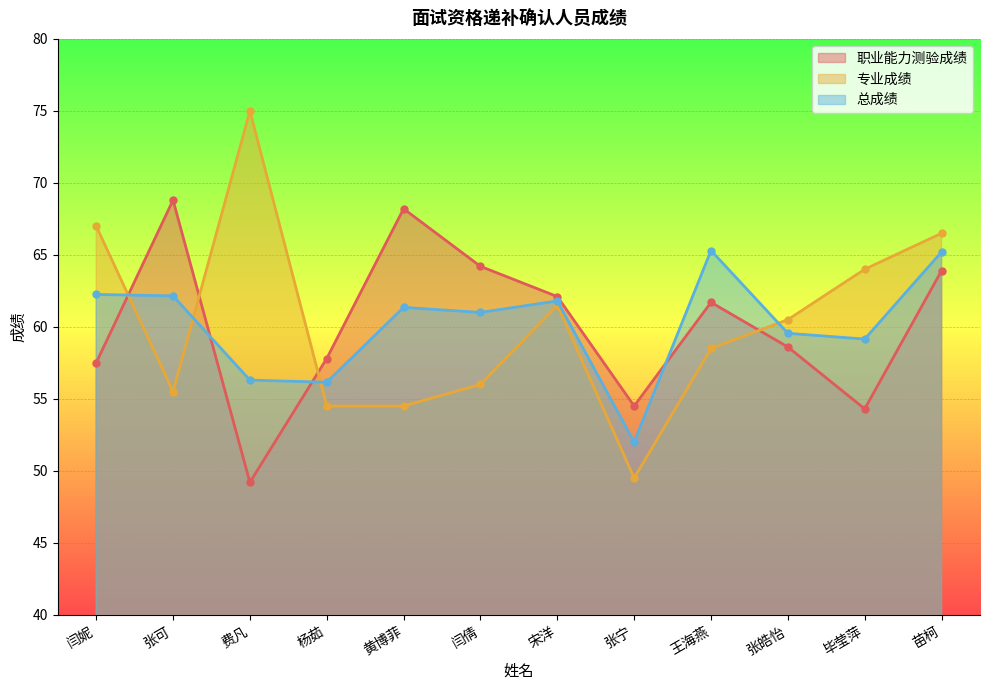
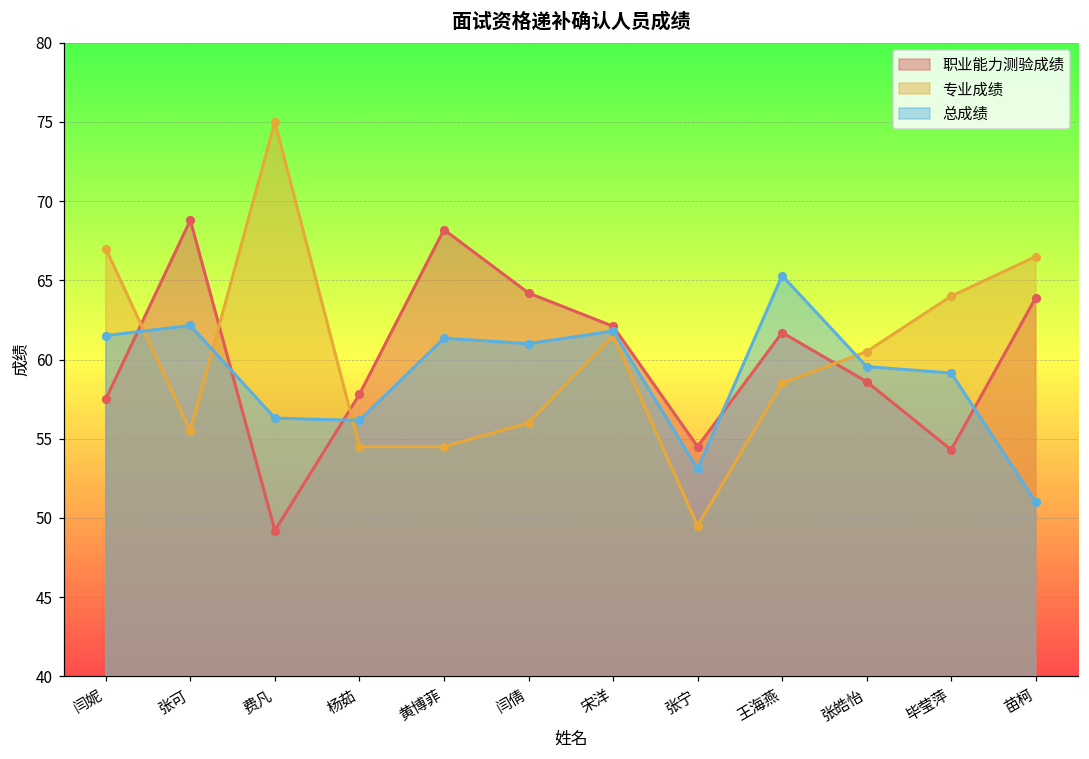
总成绩, 闫妮: 62.3 -> 61.5
总成绩, 张宁: 52.0 -> 53.1
总成绩, 苗柯: 65.2 -> 51.0
